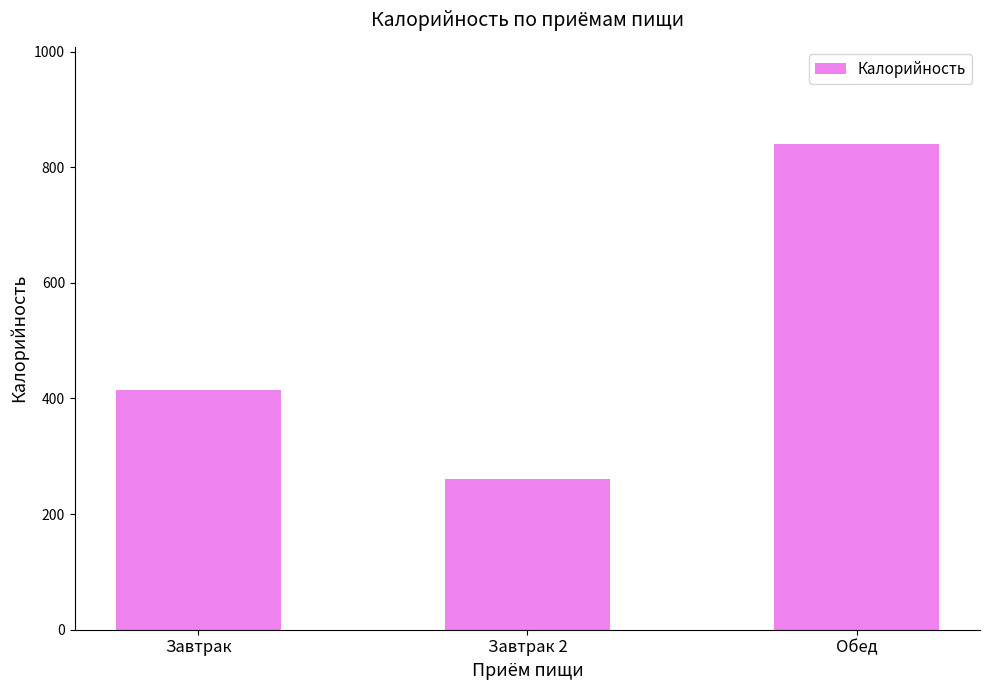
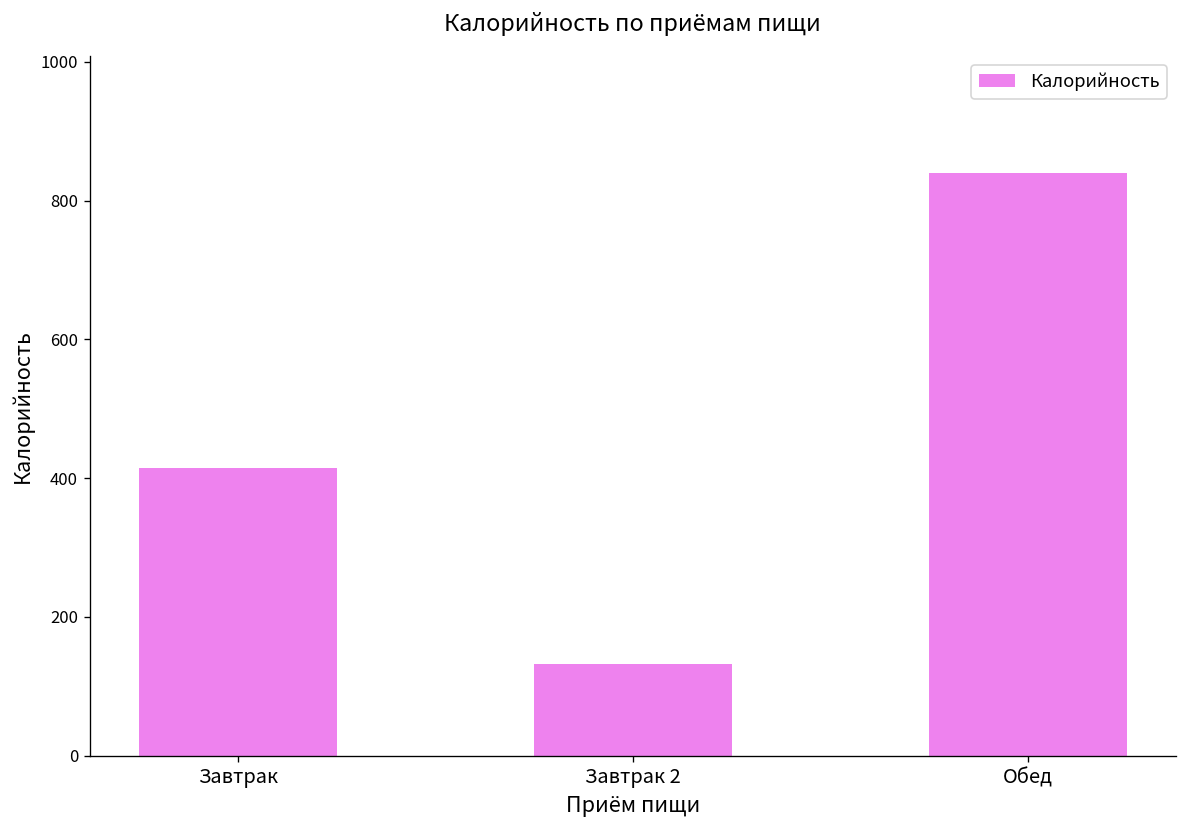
Завтрак 2: 260 -> 130
